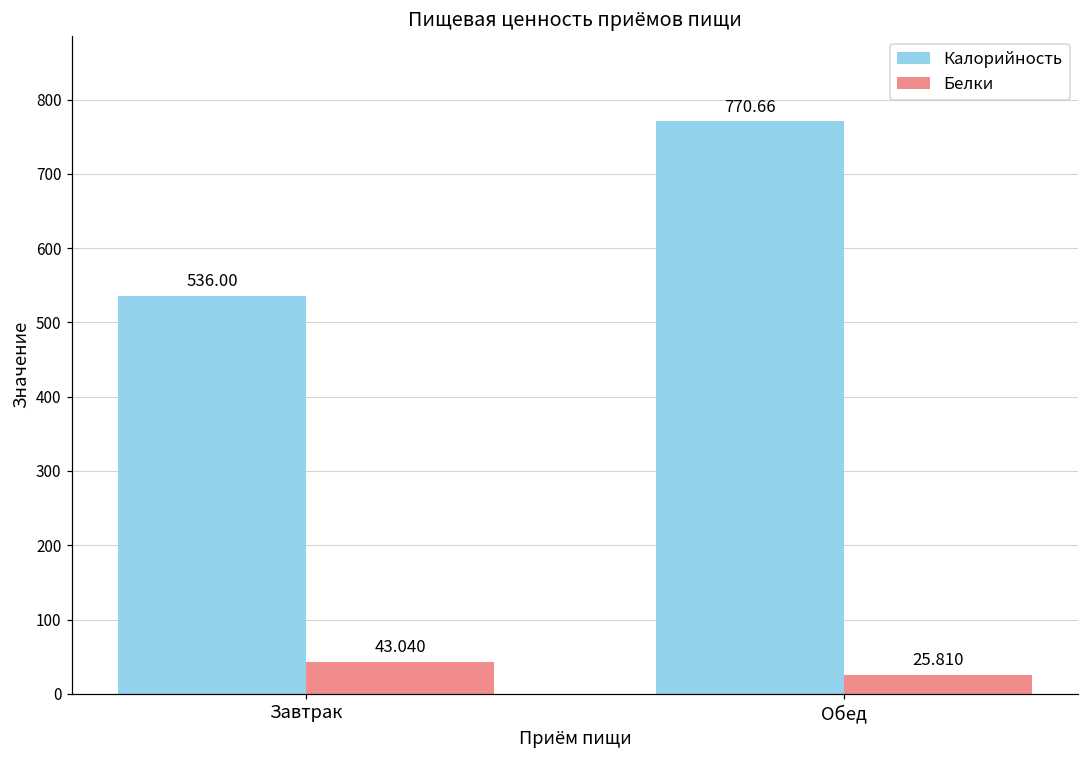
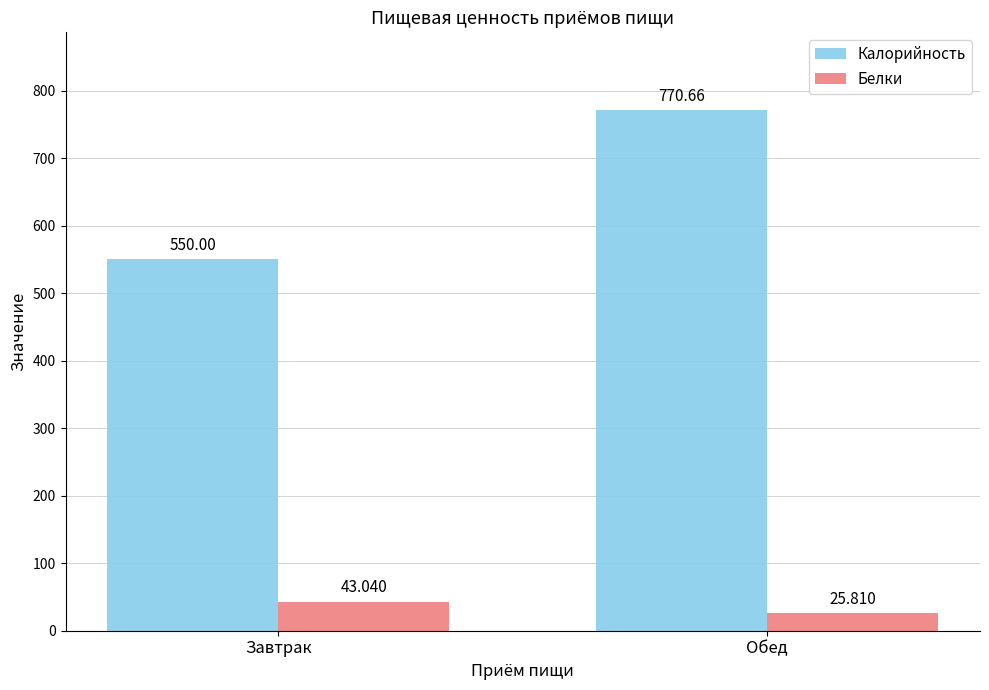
Калорийность, Завтрак: 536.00 -> 550.00
